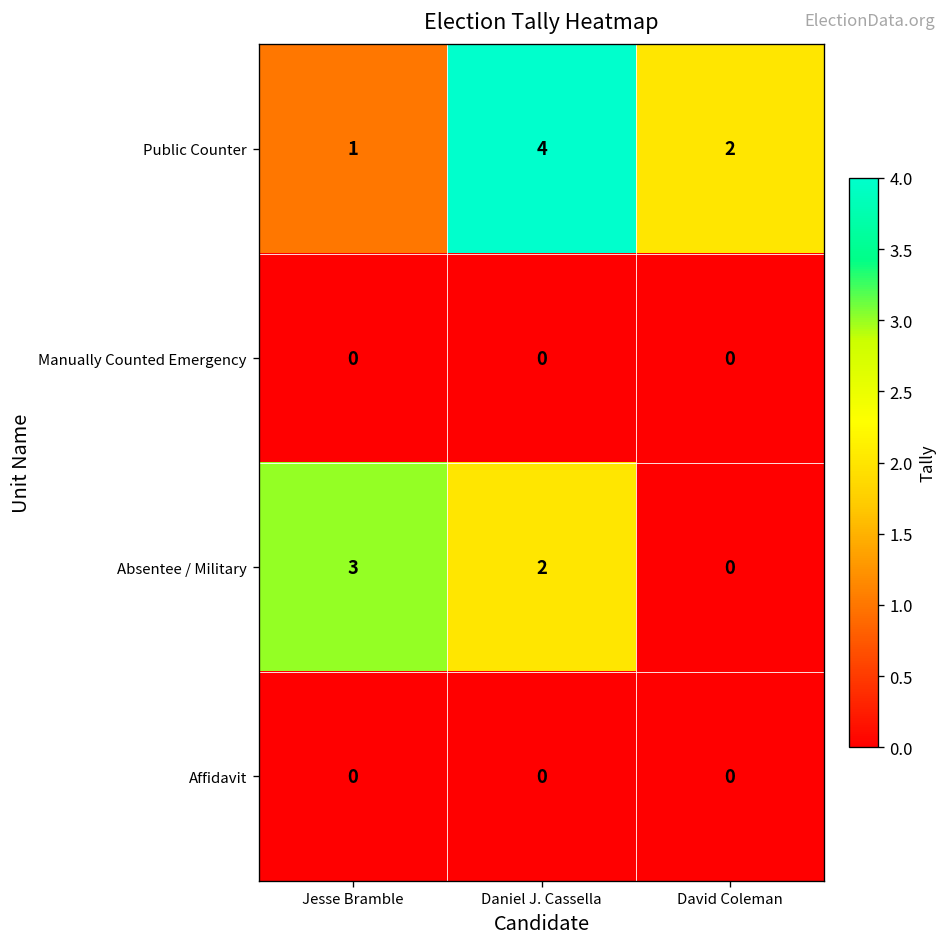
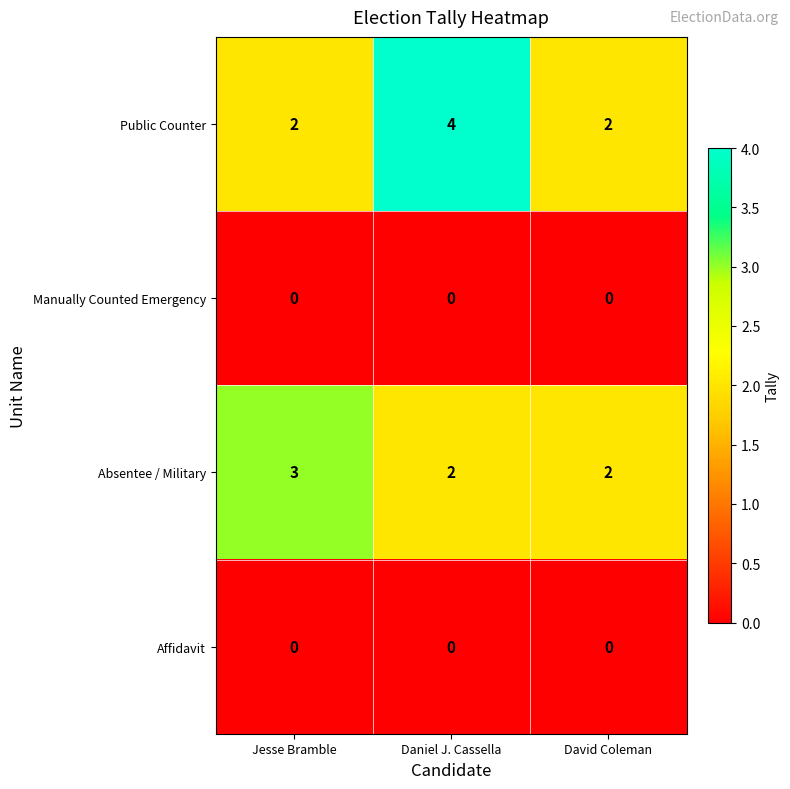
Public Counter, Jesse Bramble: 1 -> 2
Absentee / Military, David Coleman: 0 -> 2
